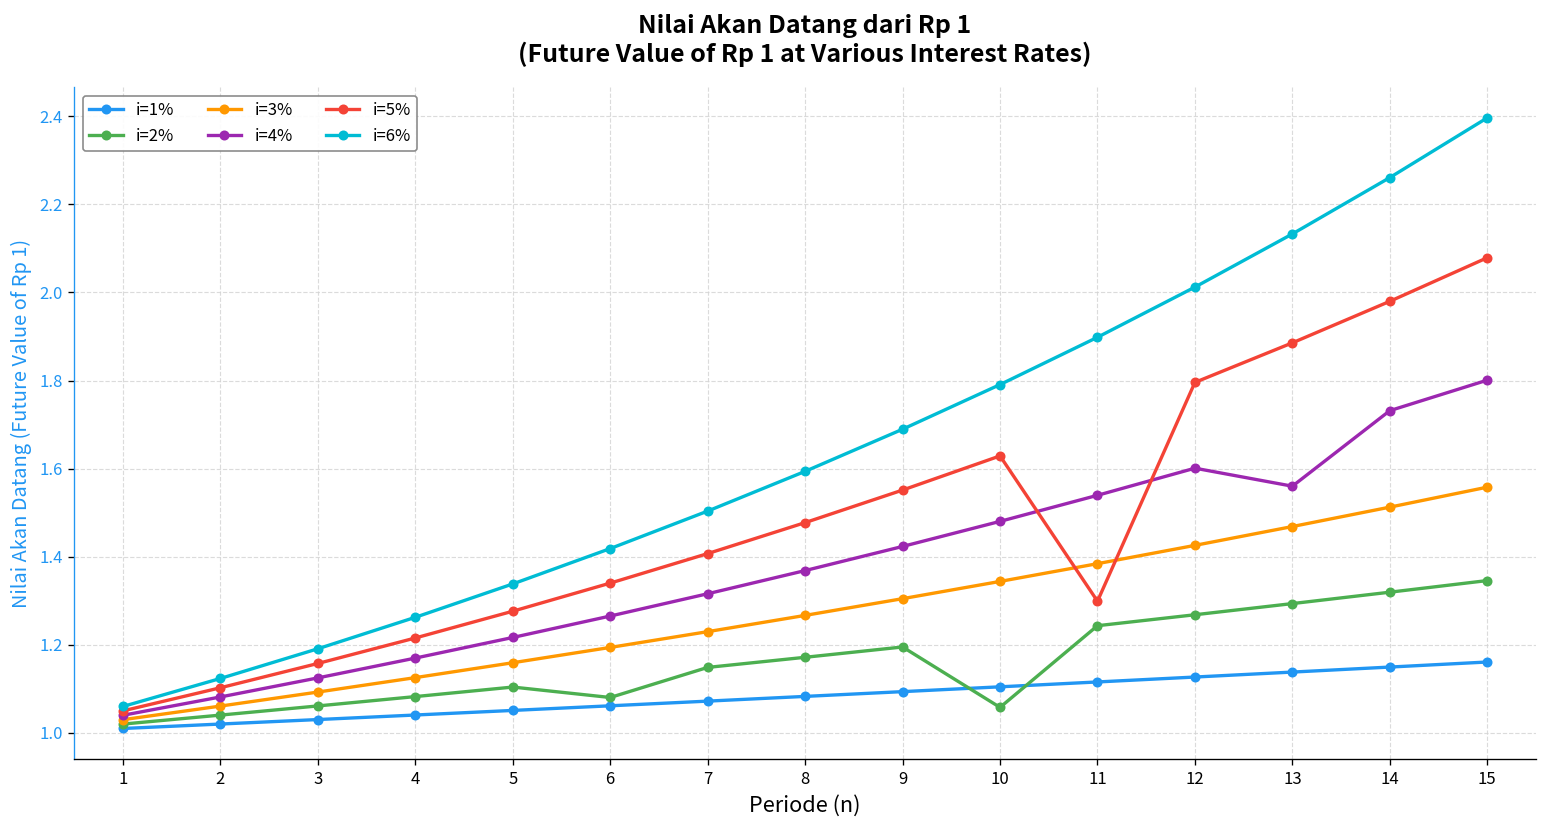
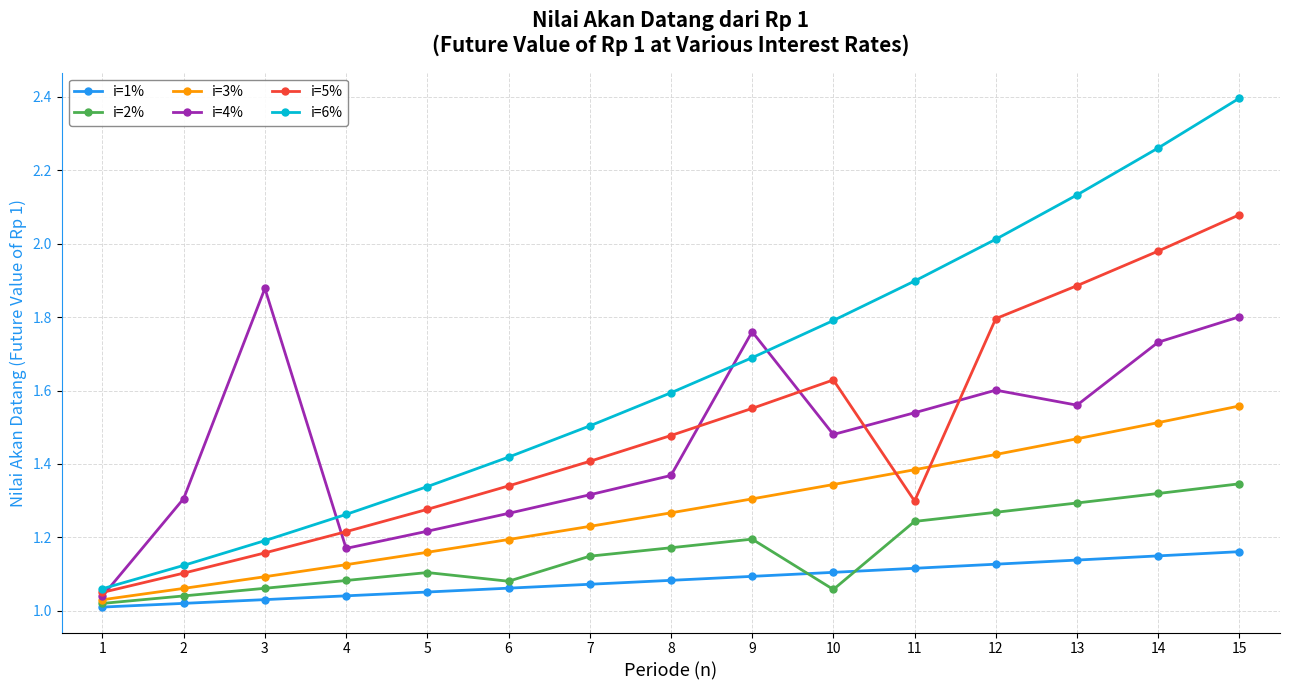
i=4%, 2: 1.08 -> 1.31
i=4%, 3: 1.12 -> 1.88
i=4%, 9: 1.42 -> 1.76
